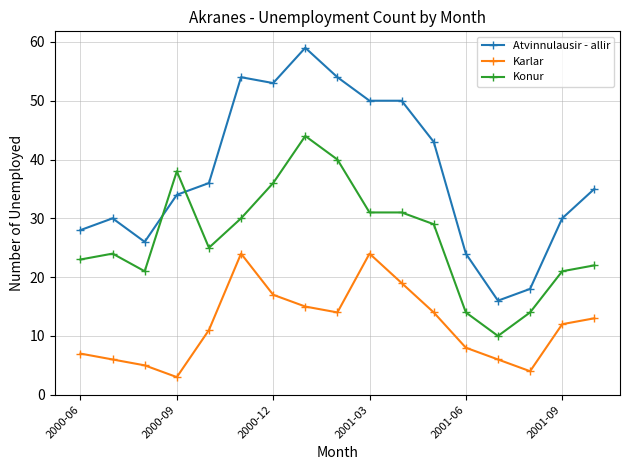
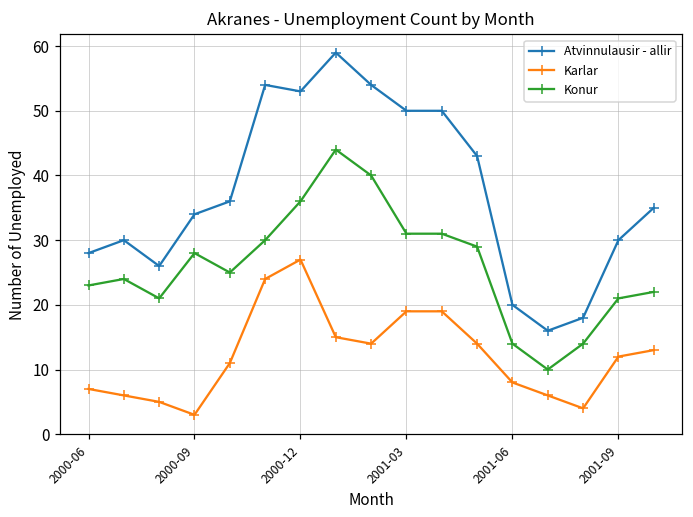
Konur, 2000-09: 38 -> 28
Karlar, 2000-12: 17 -> 27
Karlar, 2001-03: 24 -> 19
Atvinnulausir - allir, 2001-06: 24 -> 20
